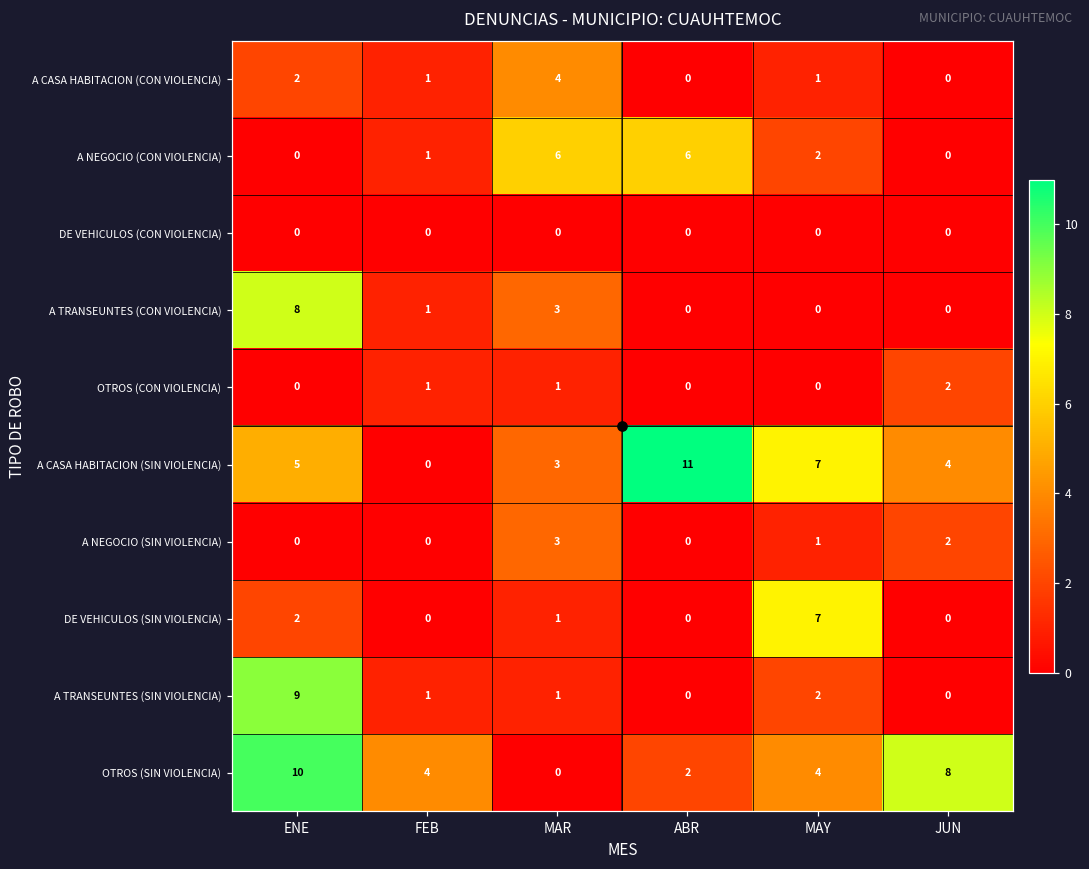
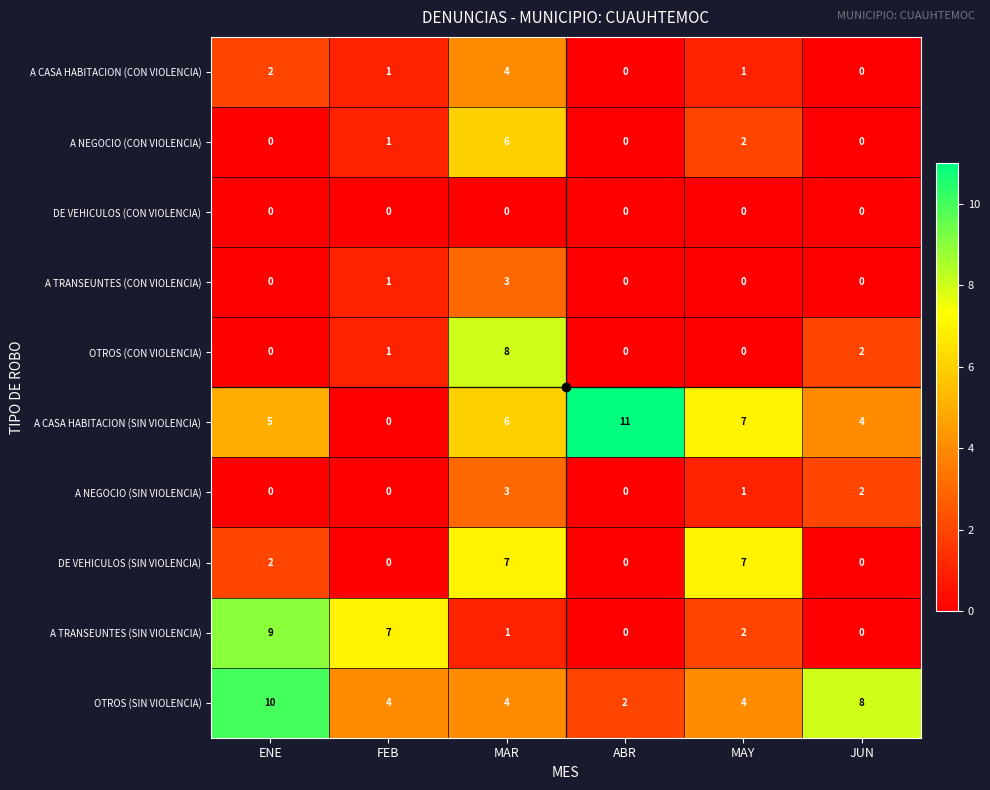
A NEGOCIO (CON VIOLENCIA), ABR: 6 -> 0
A TRANSEUNTES (CON VIOLENCIA), ENE: 8 -> 0
OTROS (CON VIOLENCIA), MAR: 1 -> 8
A CASA HABITACION (SIN VIOLENCIA), MAR: 3 -> 6
DE VEHICULOS (SIN VIOLENCIA), MAR: 1 -> 7
A TRANSEUNTES (SIN VIOLENCIA), FEB: 1 -> 7
OTROS (SIN VIOLENCIA), MAR: 0 -> 4
